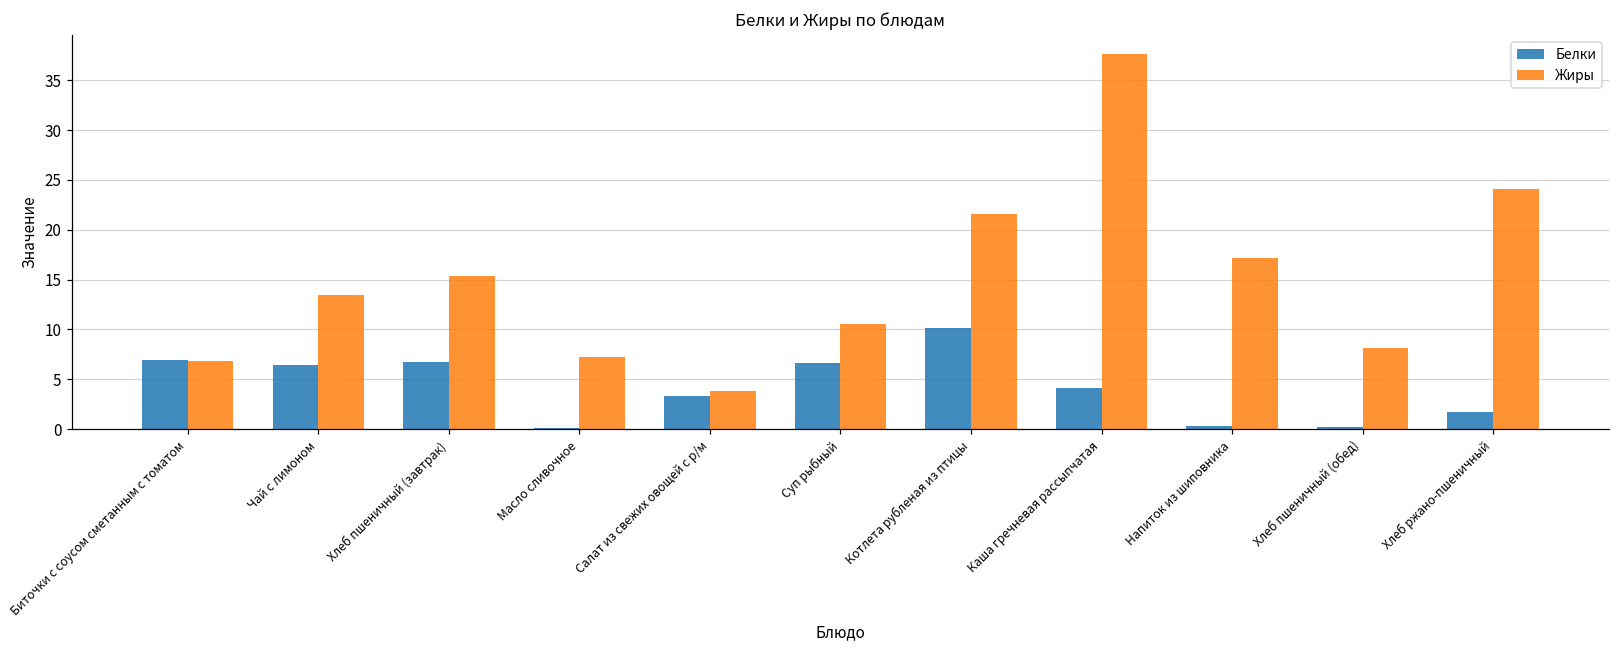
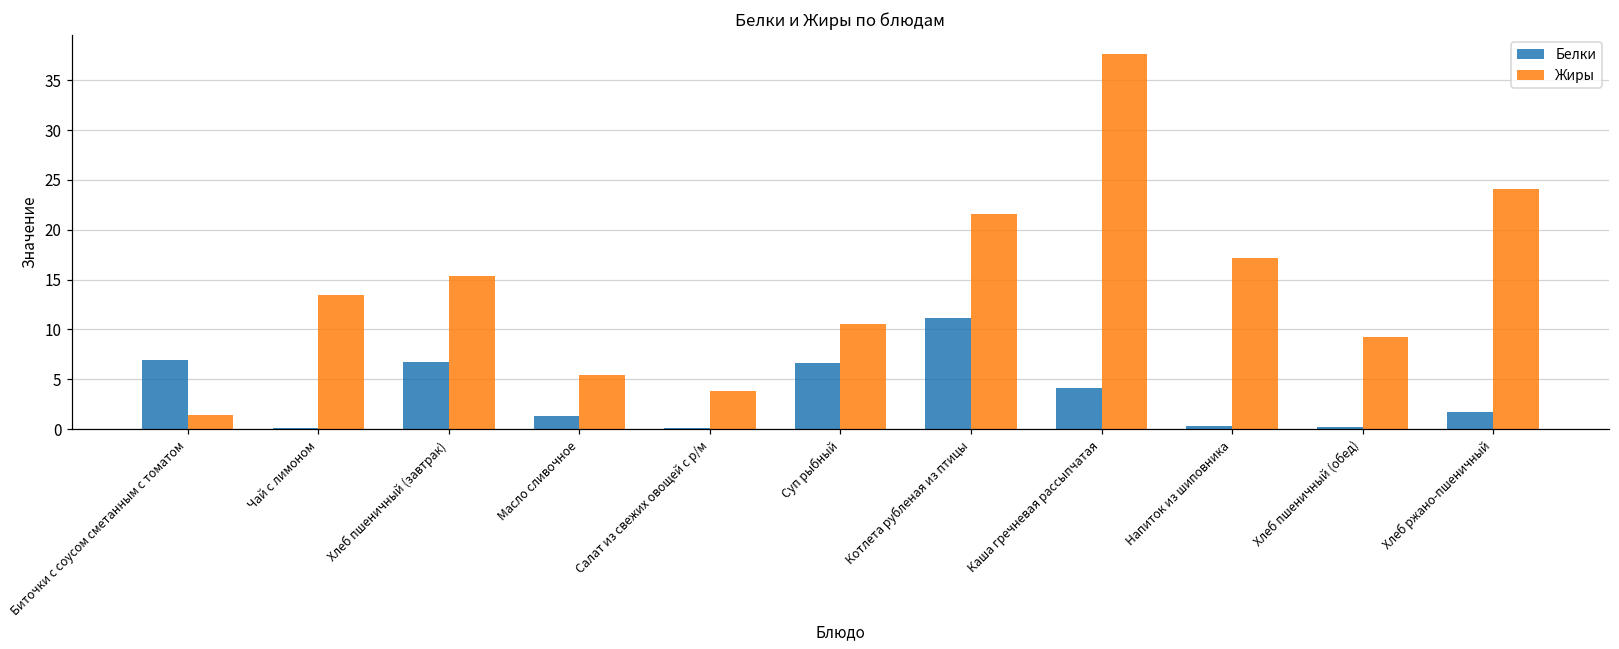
Жиры, Биточки с соусом сметанным с томатом: 7 -> 1
Белки, Чай с лимоном: 6 -> 0
Белки, Масло сливочное: 0 -> 1
Жиры, Масло сливочное: 7 -> 5
Белки, Салат из свежих овощей с р/м: 3 -> 0
Белки, Котлета рубленая из птицы: 10 -> 11
Жиры, Хлеб пшеничный (обед): 8 -> 9
